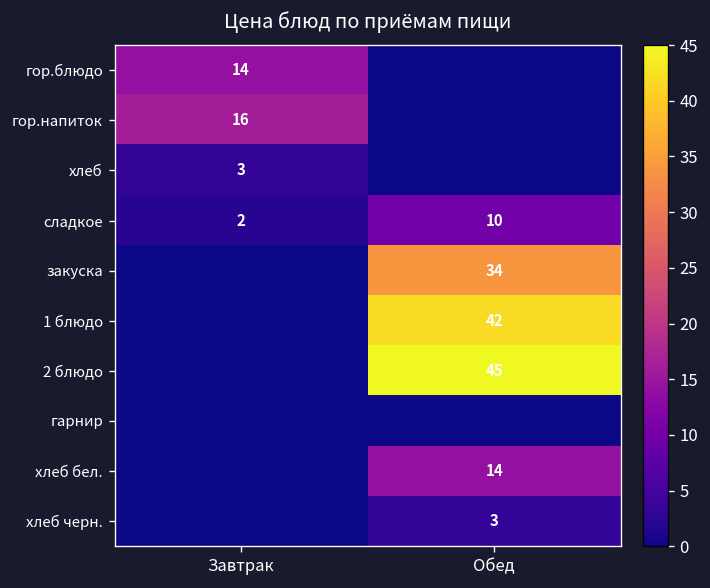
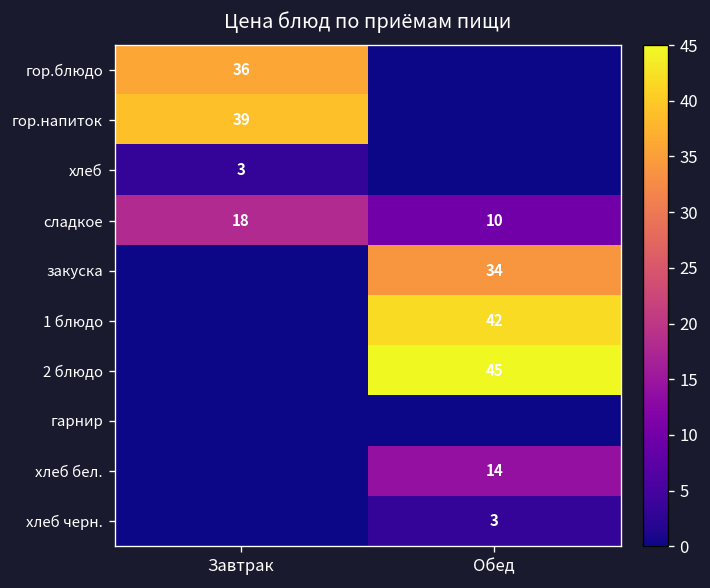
гор.блюдо, Завтрак: 14 -> 36
гор.напиток, Завтрак: 16 -> 39
сладкое, Завтрак: 2 -> 18
